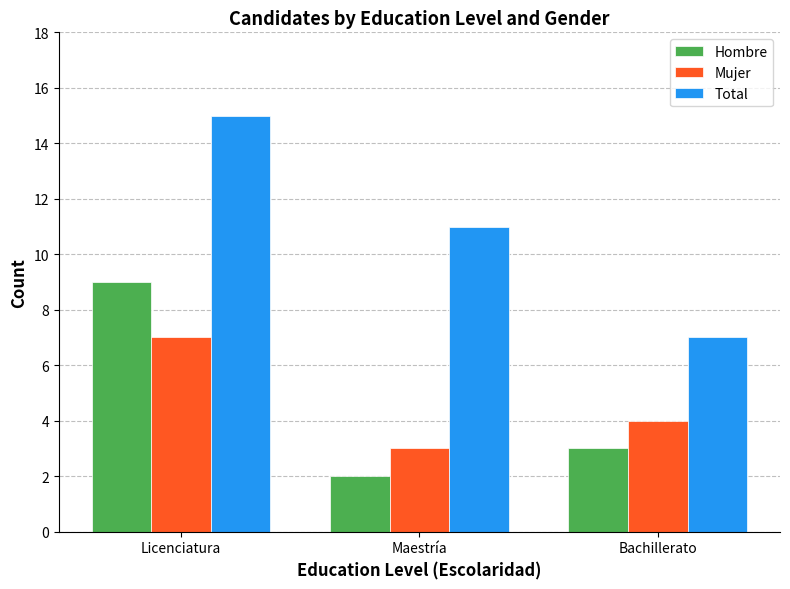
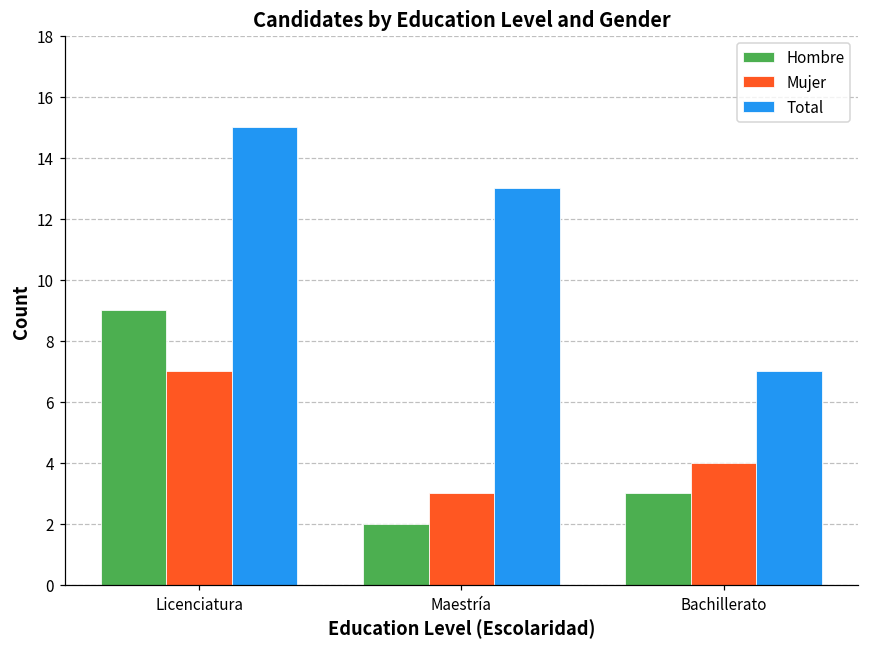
Total, Maestría: 11 -> 13
